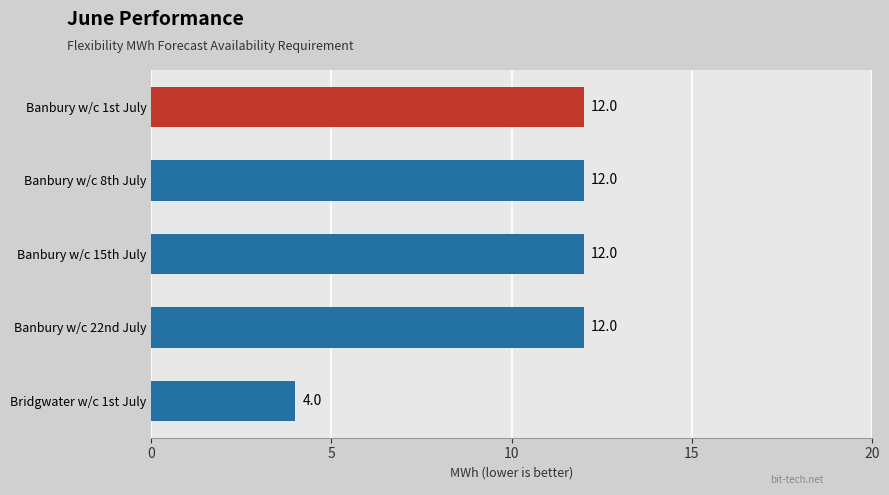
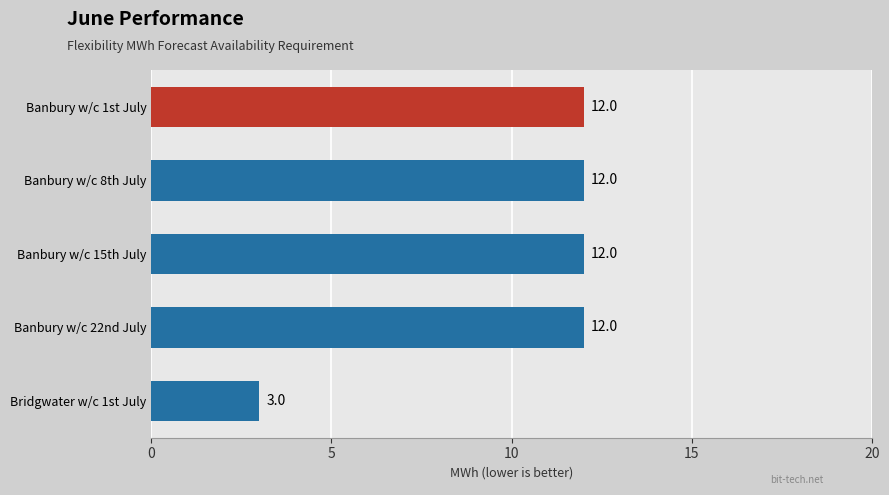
Bridgwater w/c 1st July: 4.0 -> 3.0
